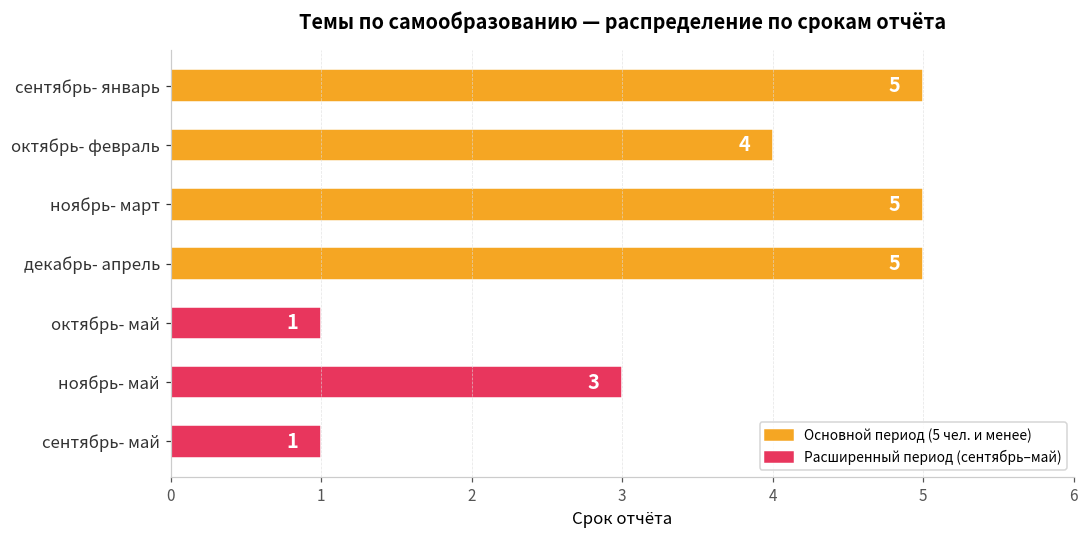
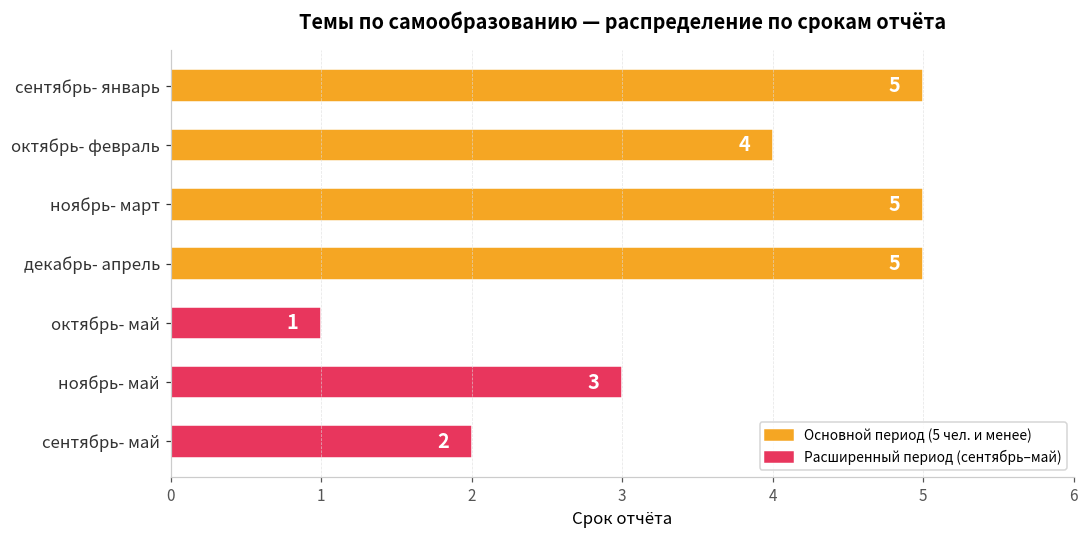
сентябрь- май: 1 -> 2
